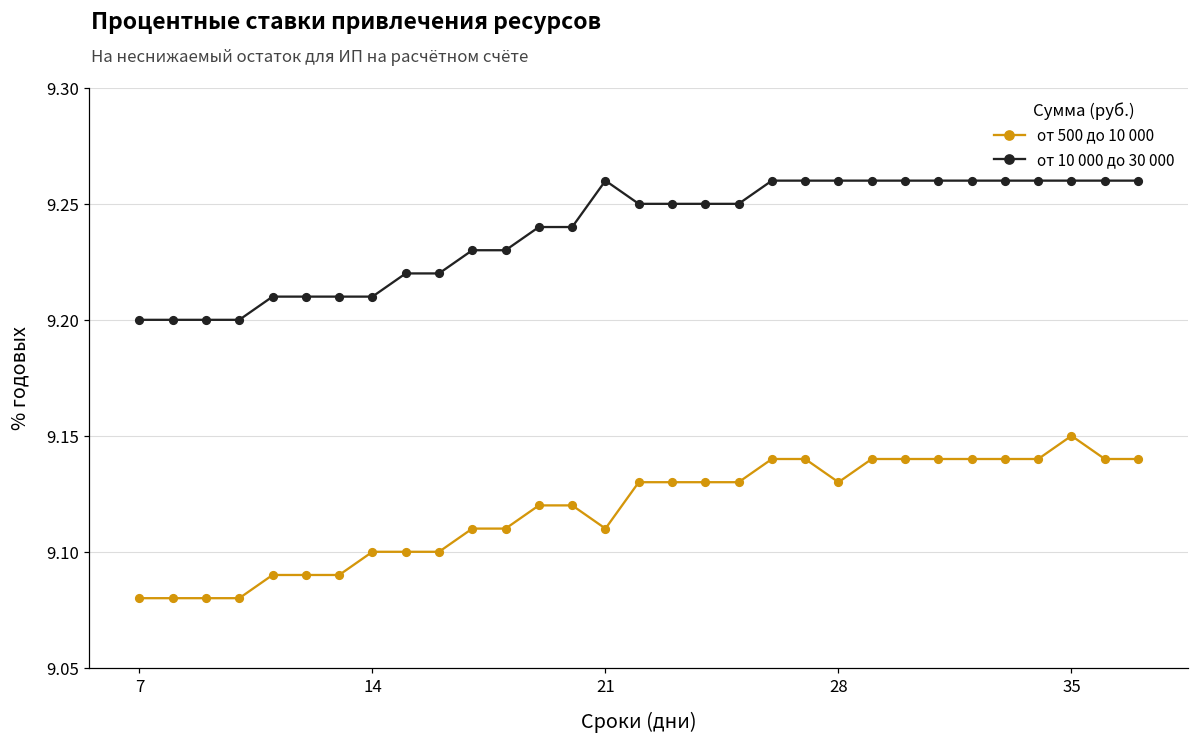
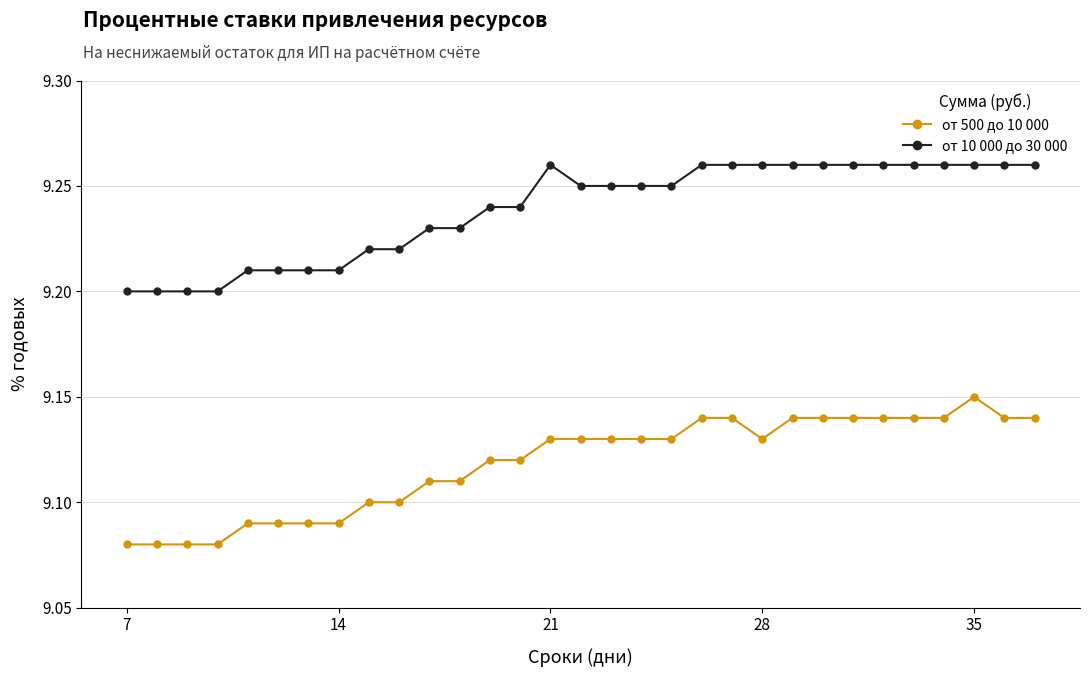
от 500 до 10 000, 14: 9.10 -> 9.09
от 500 до 10 000, 21: 9.11 -> 9.13
